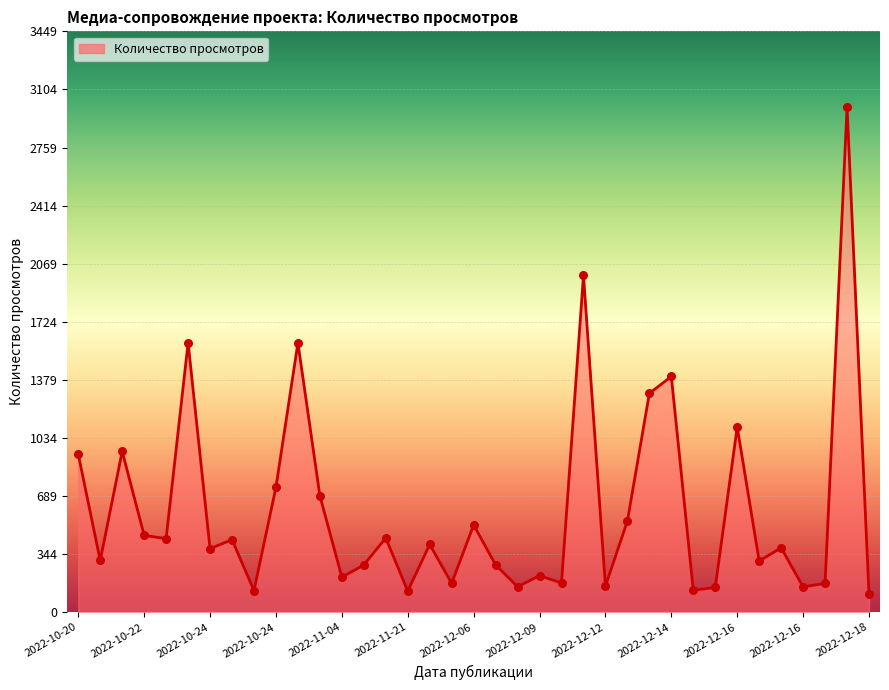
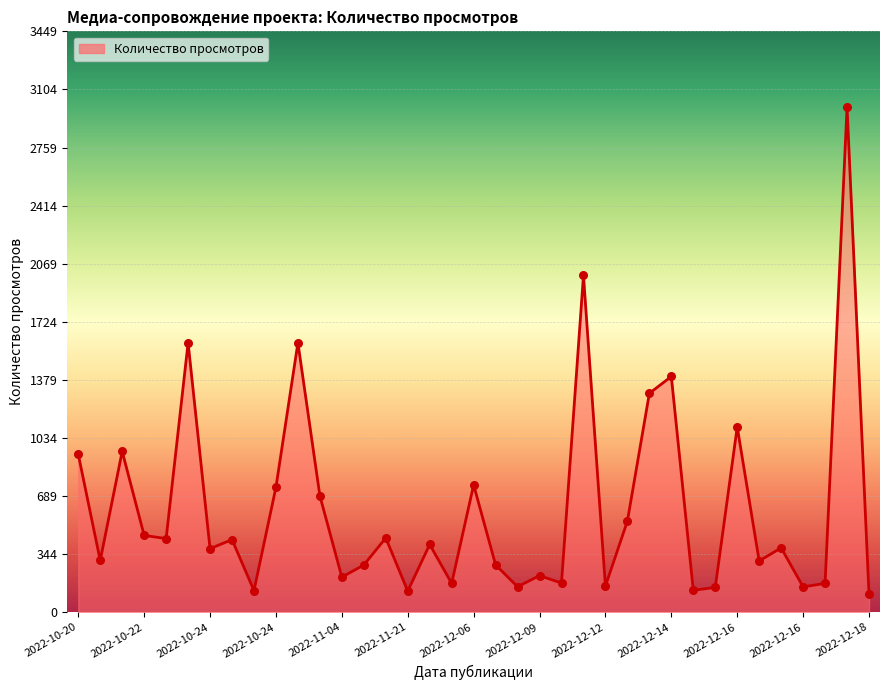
2022-12-06: 520 -> 760
